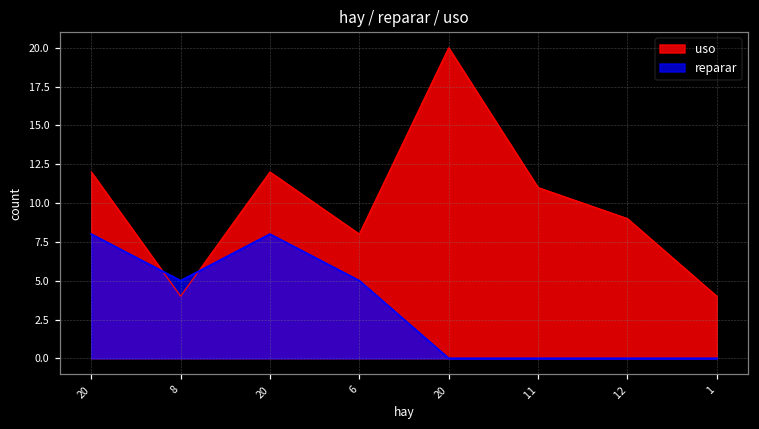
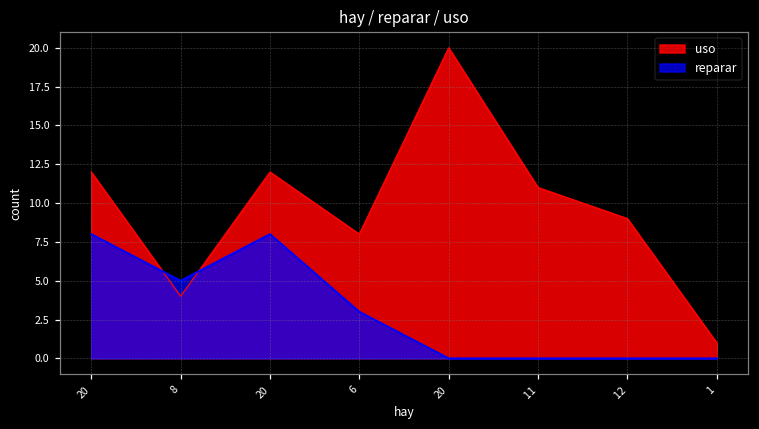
reparar, 6: 5 -> 3
uso, 1: 4 -> 1
